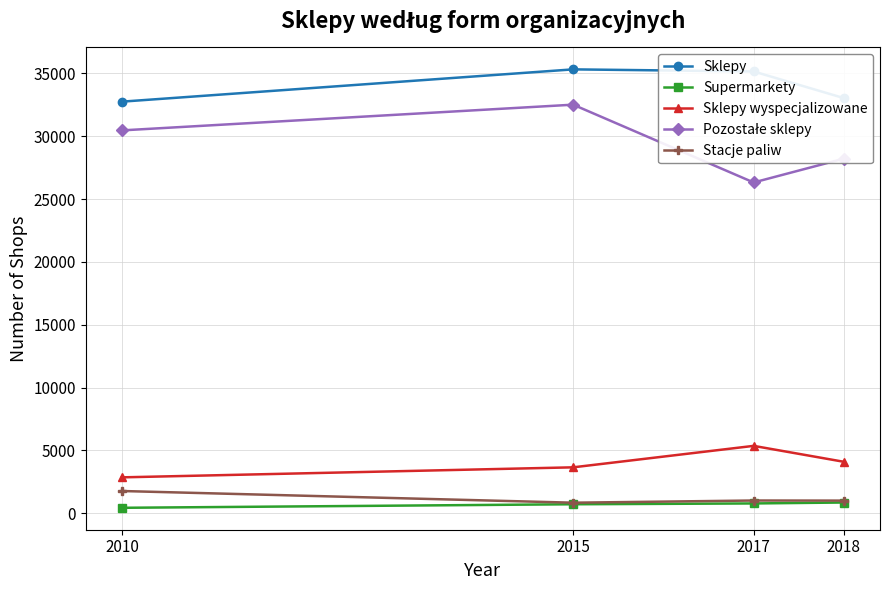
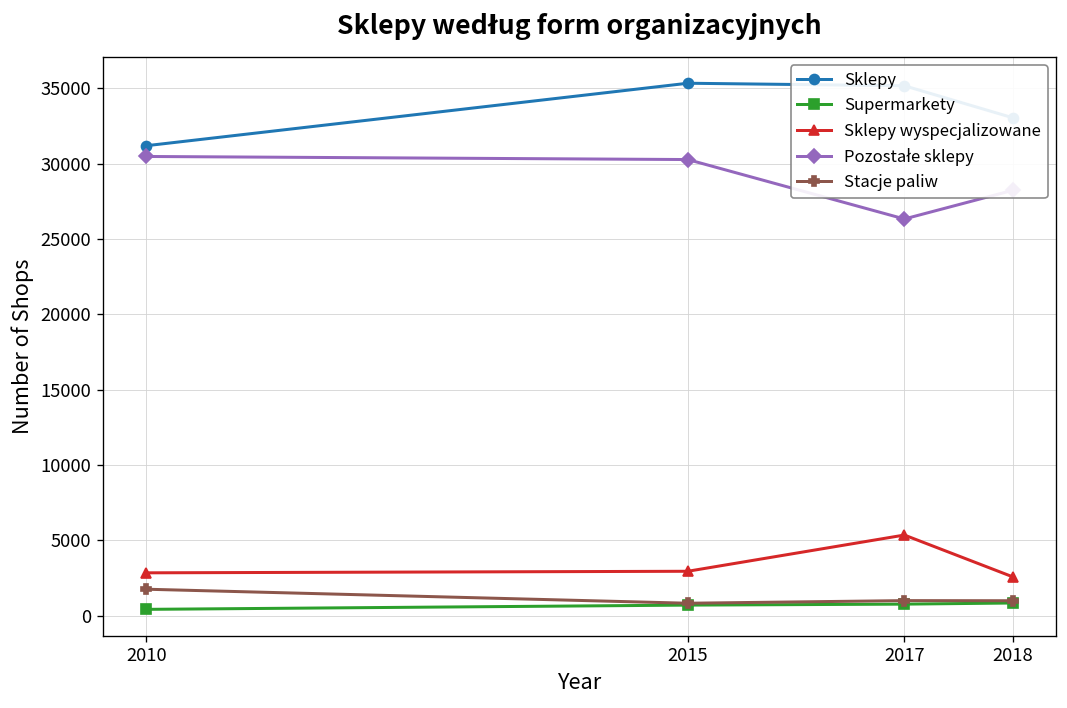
Sklepy, 2010: 32800 -> 31200
Sklepy wyspecjalizowane, 2015: 3700 -> 3000
Pozostałe sklepy, 2015: 32500 -> 30300
Sklepy wyspecjalizowane, 2018: 4100 -> 2600
